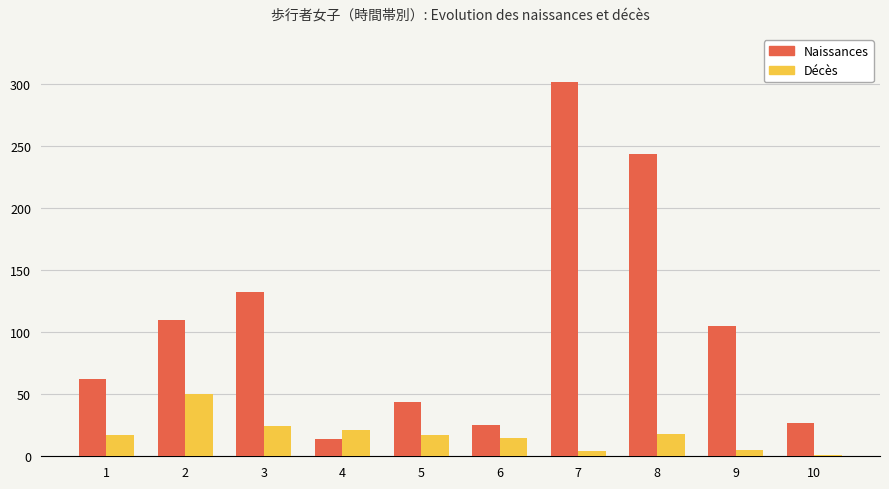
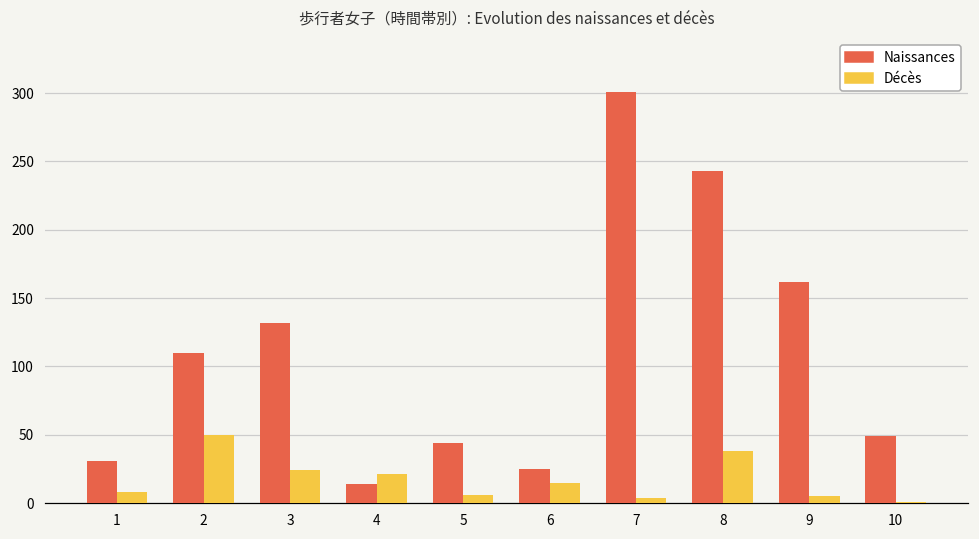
Naissances, 1: 62 -> 31
Décès, 1: 17 -> 8
Décès, 5: 17 -> 6
Décès, 8: 18 -> 38
Naissances, 9: 105 -> 162
Naissances, 10: 27 -> 49
